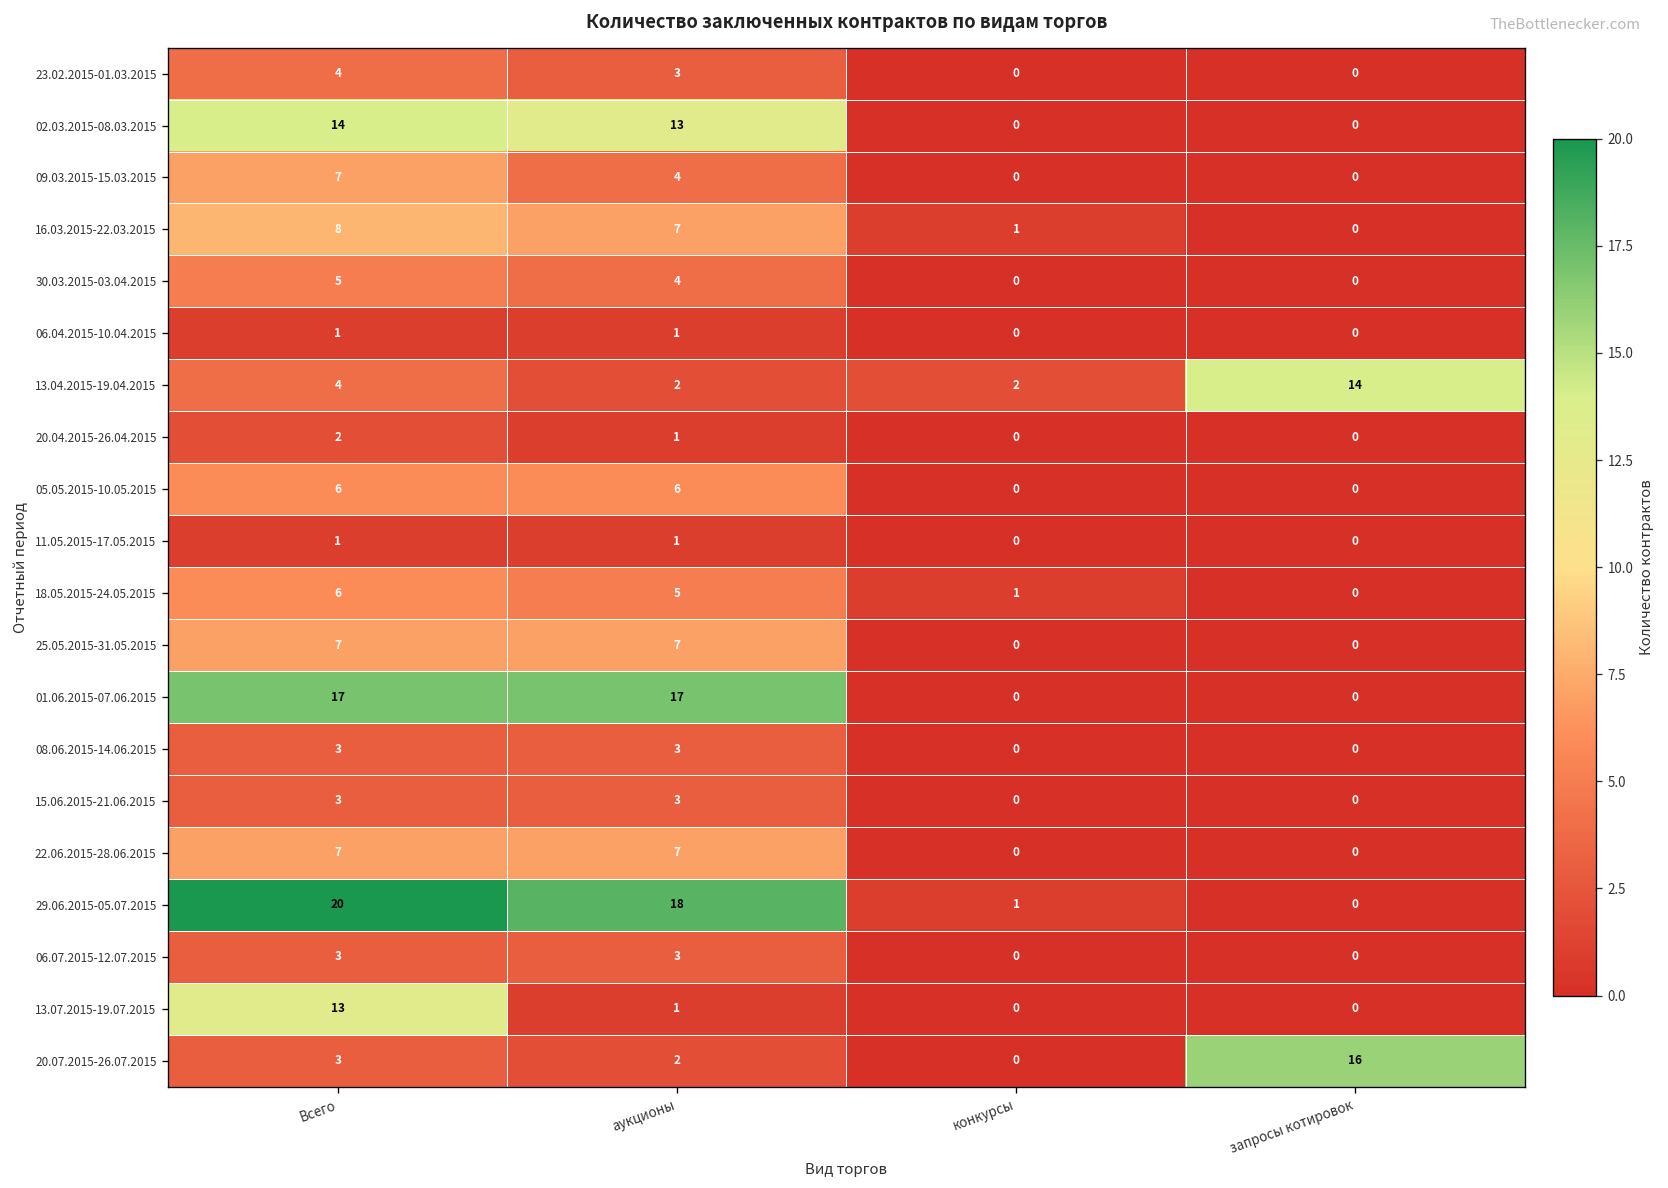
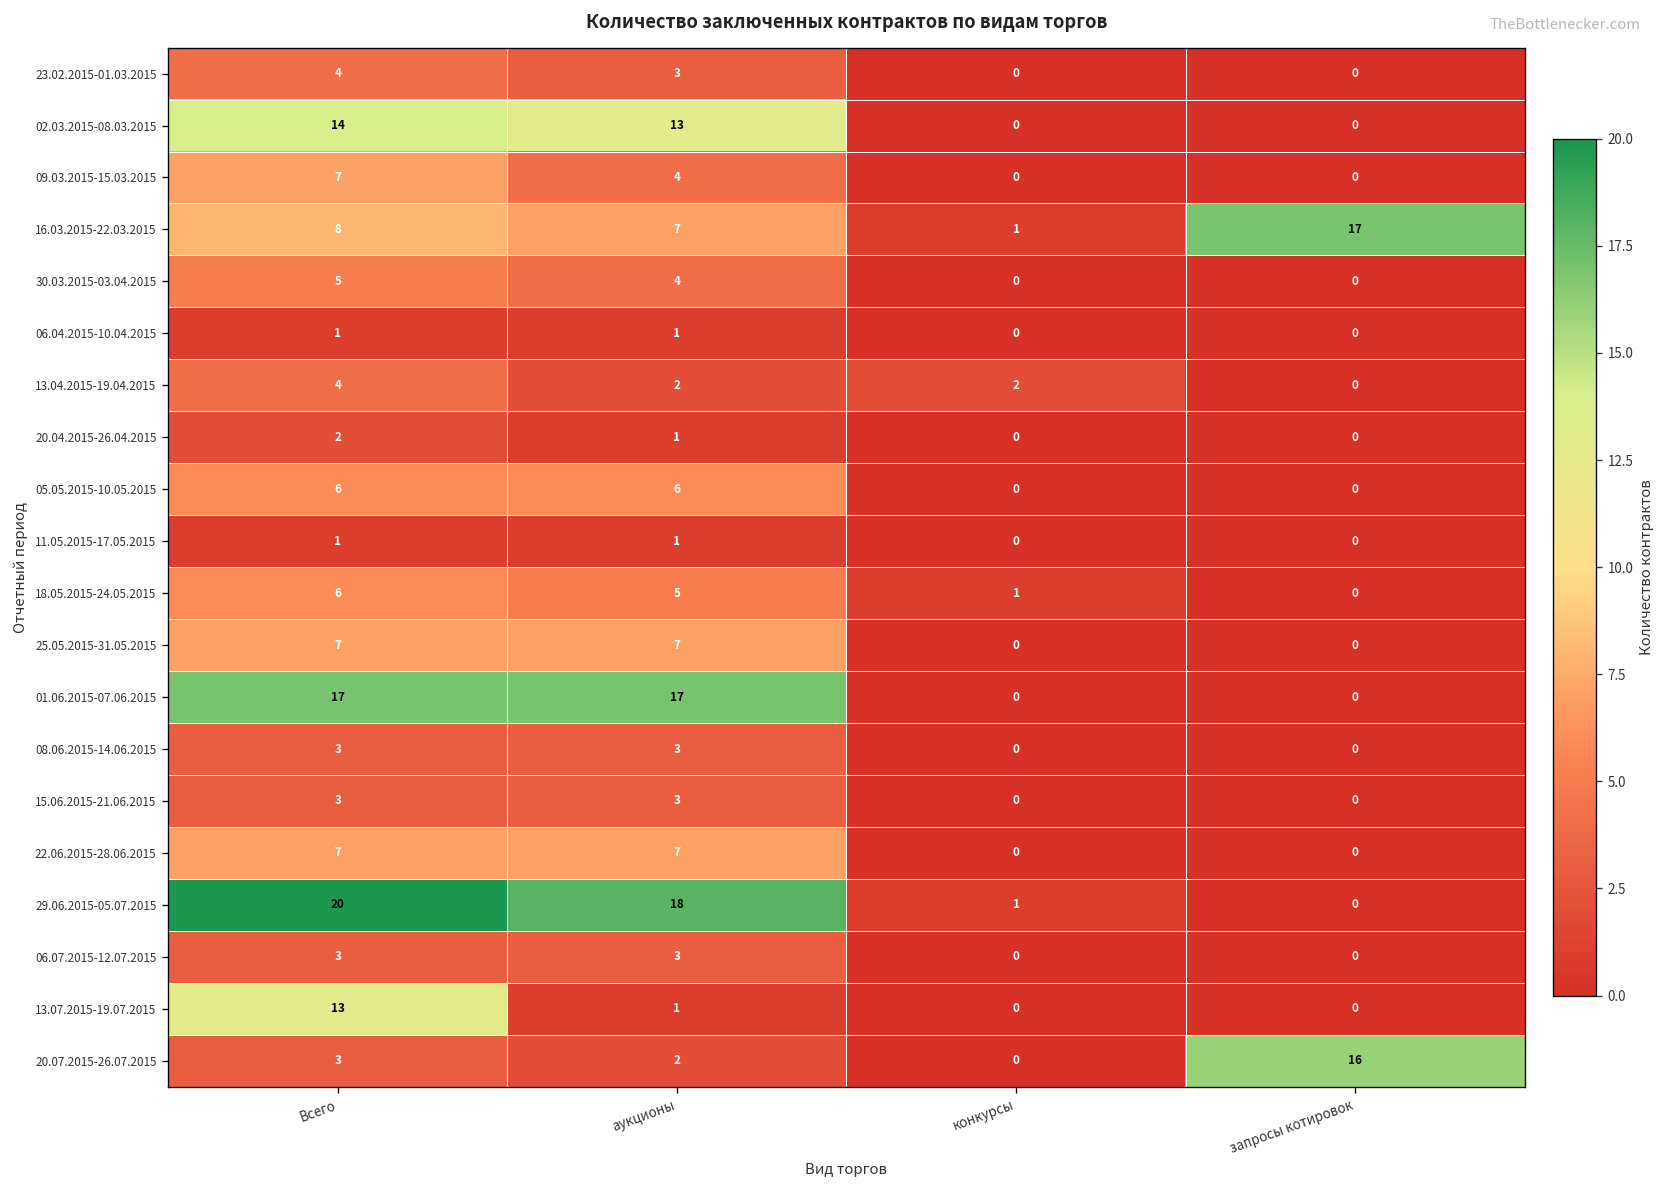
16.03.2015-22.03.2015, запросы котировок: 0 -> 17
13.04.2015-19.04.2015, запросы котировок: 14 -> 0
